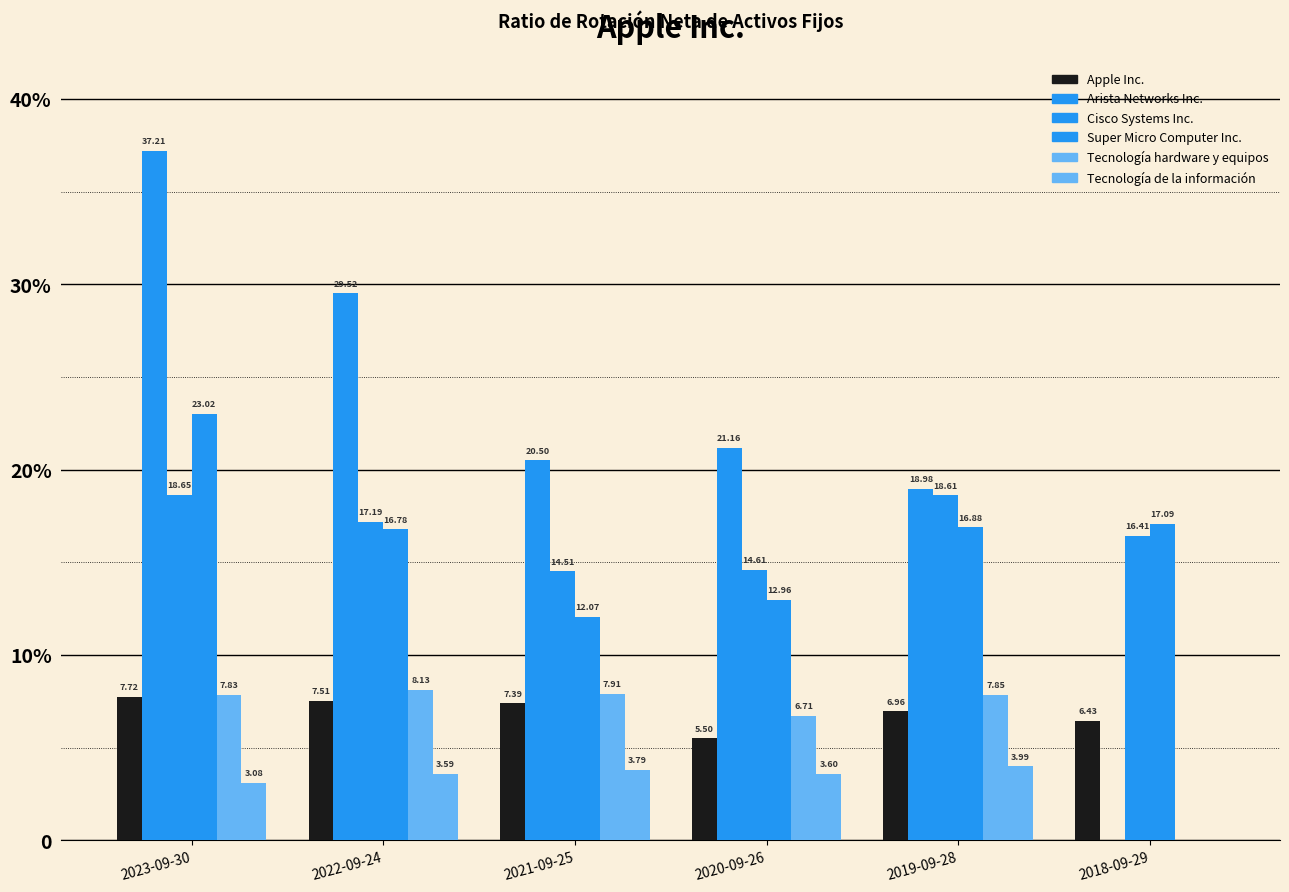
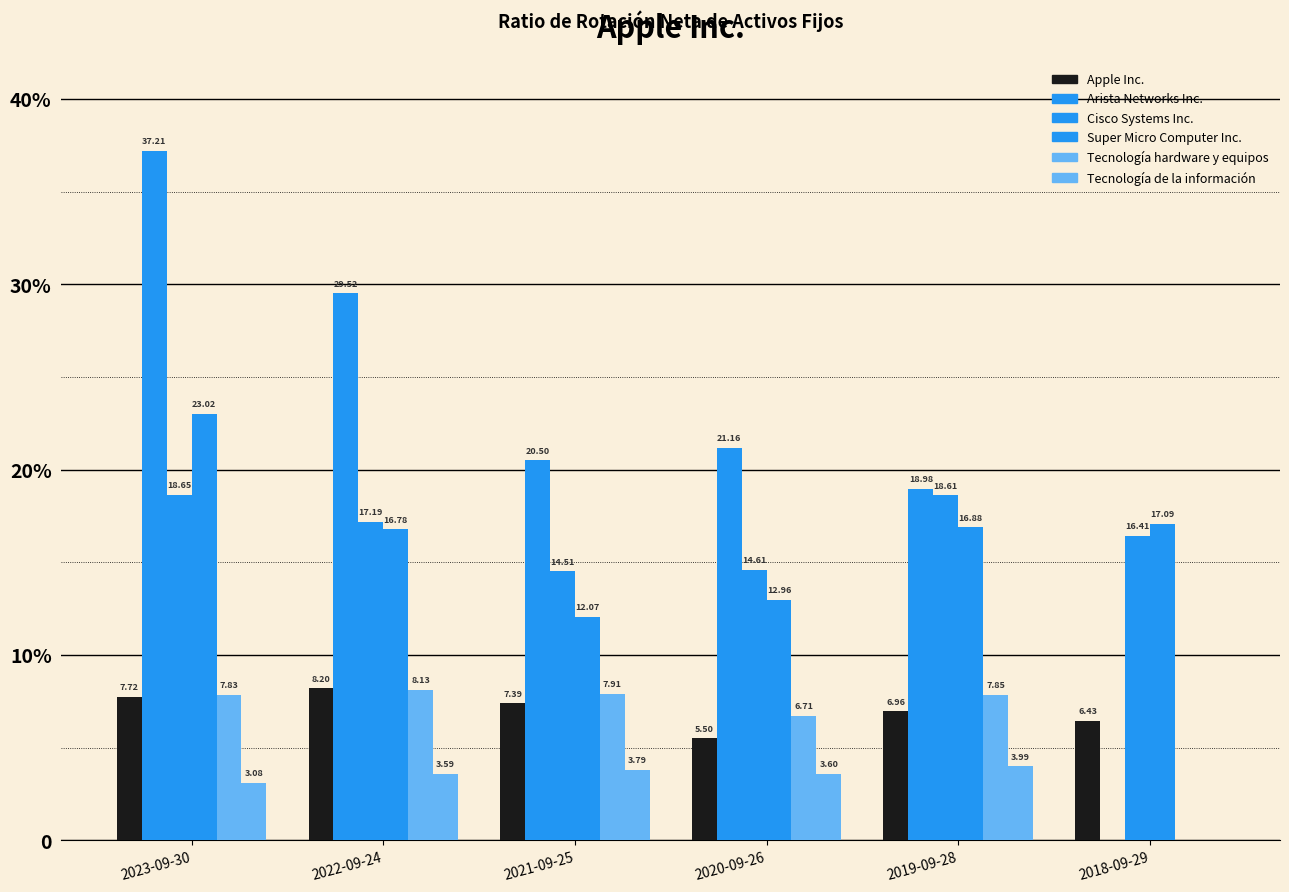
Apple Inc., 2022-09-24: 7.51 -> 8.20
